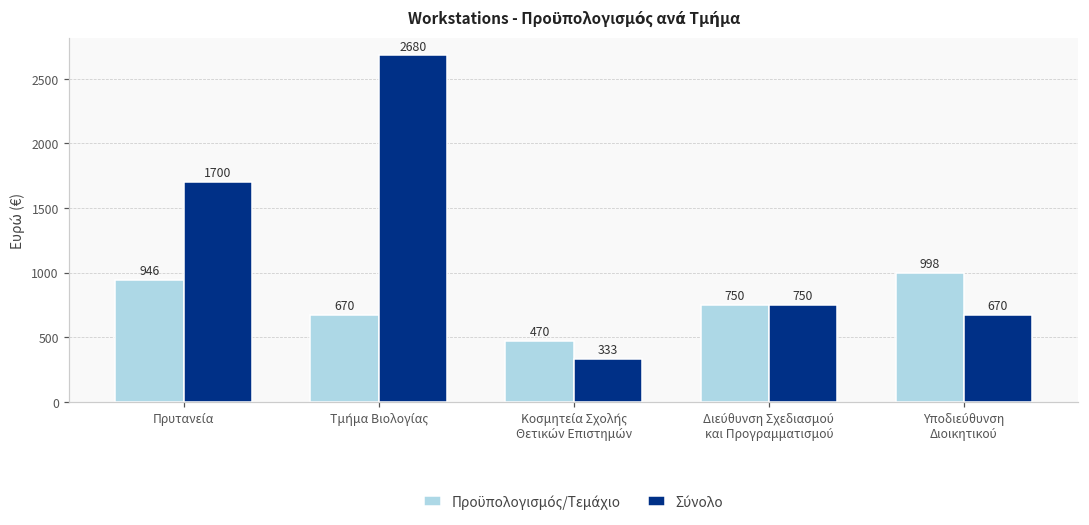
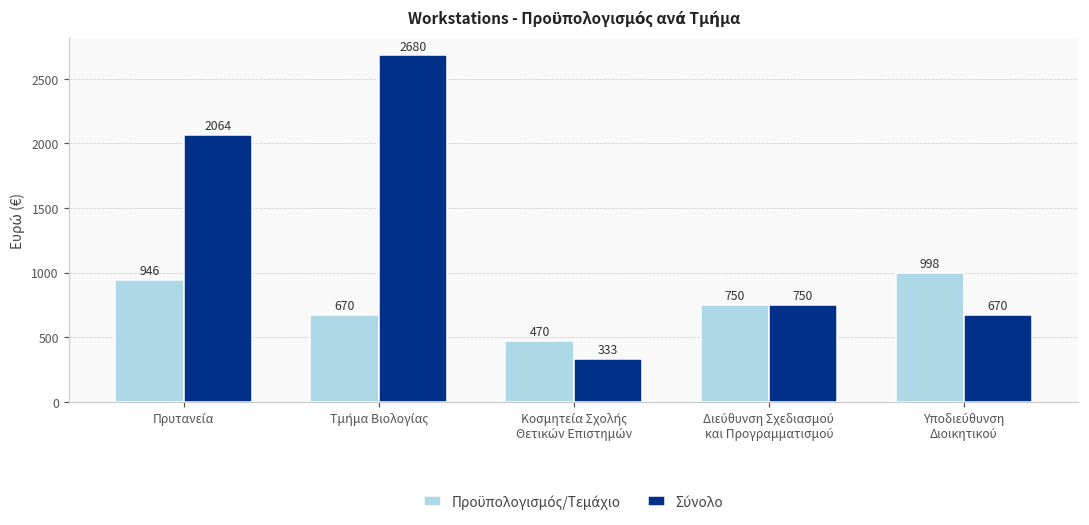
Σύνολο, Πρυτανεία: 1700 -> 2064
